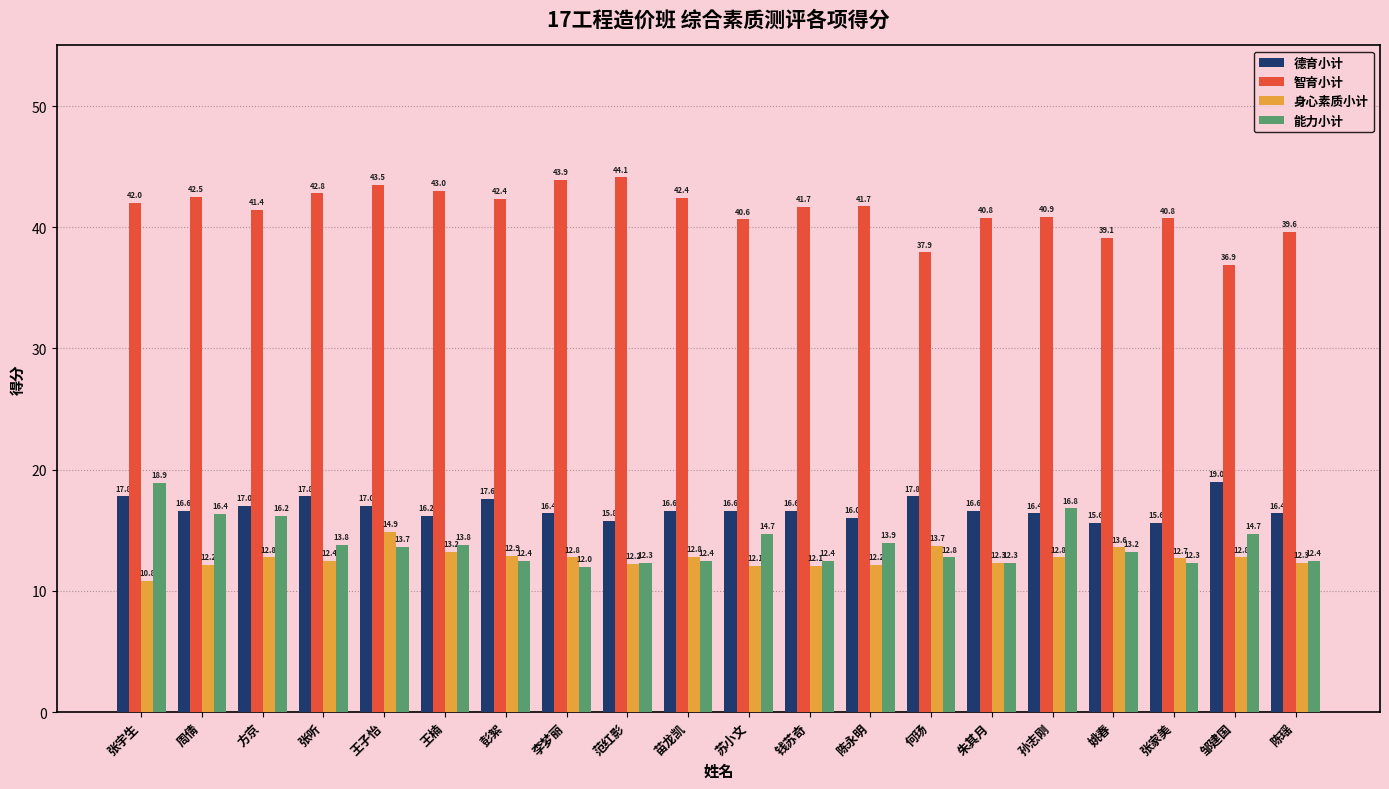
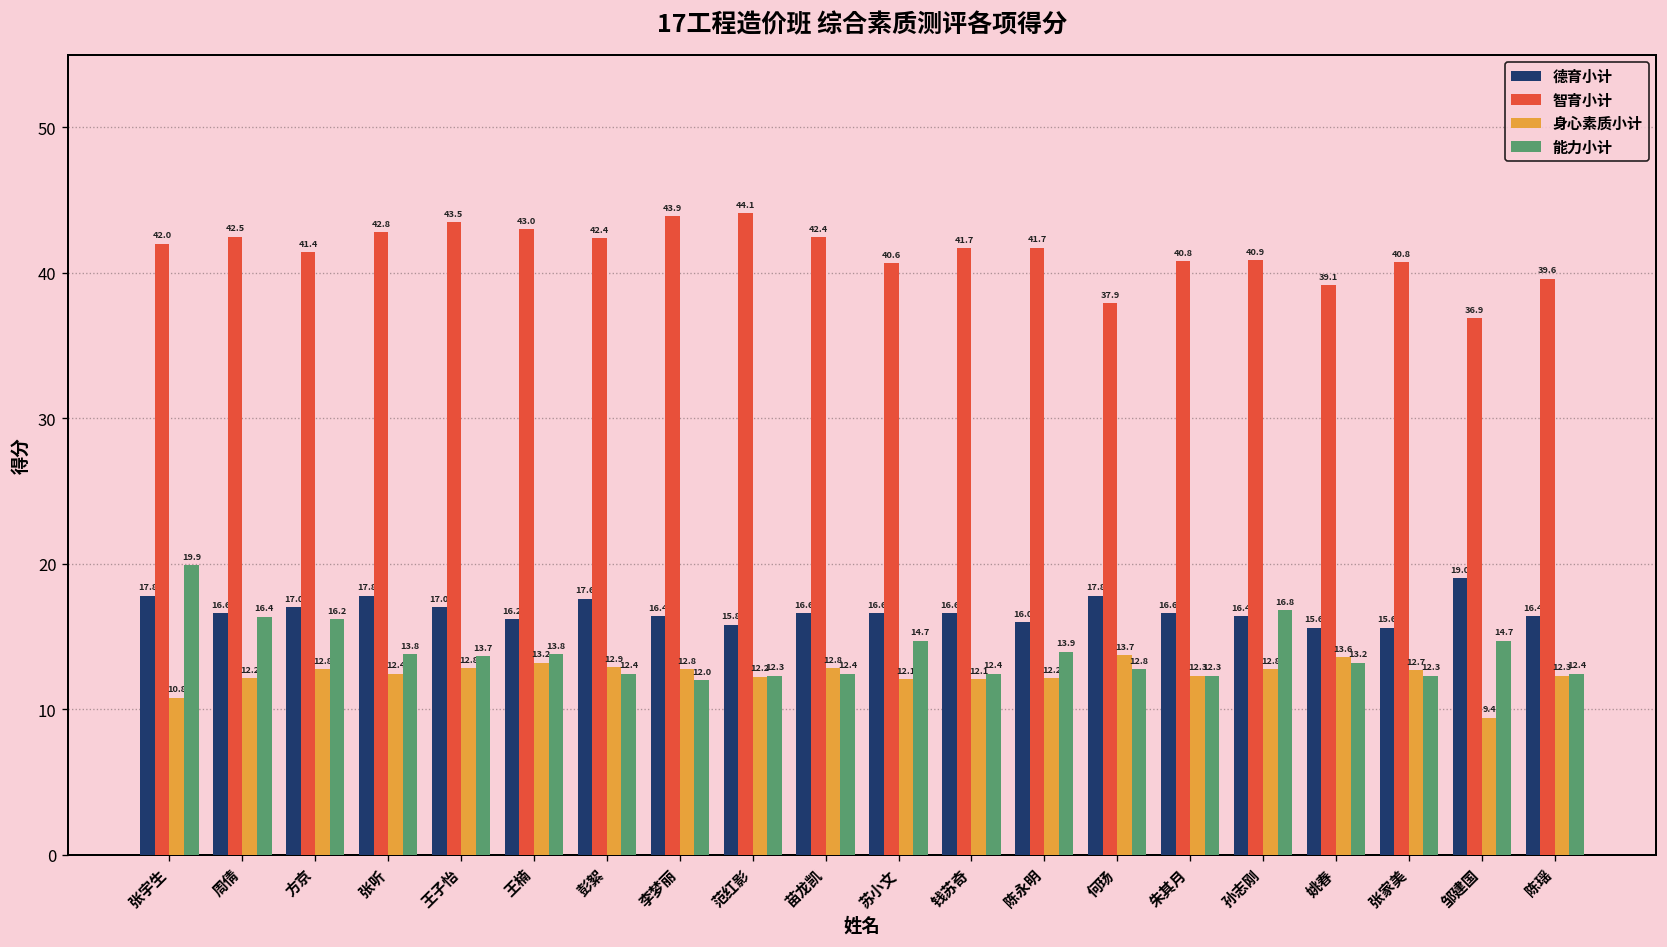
能力小计, 张宇生: 18.9 -> 19.9
身心素质小计, 王子怡: 14.9 -> 12.8
身心素质小计, 邹建国: 12.8 -> 9.4
